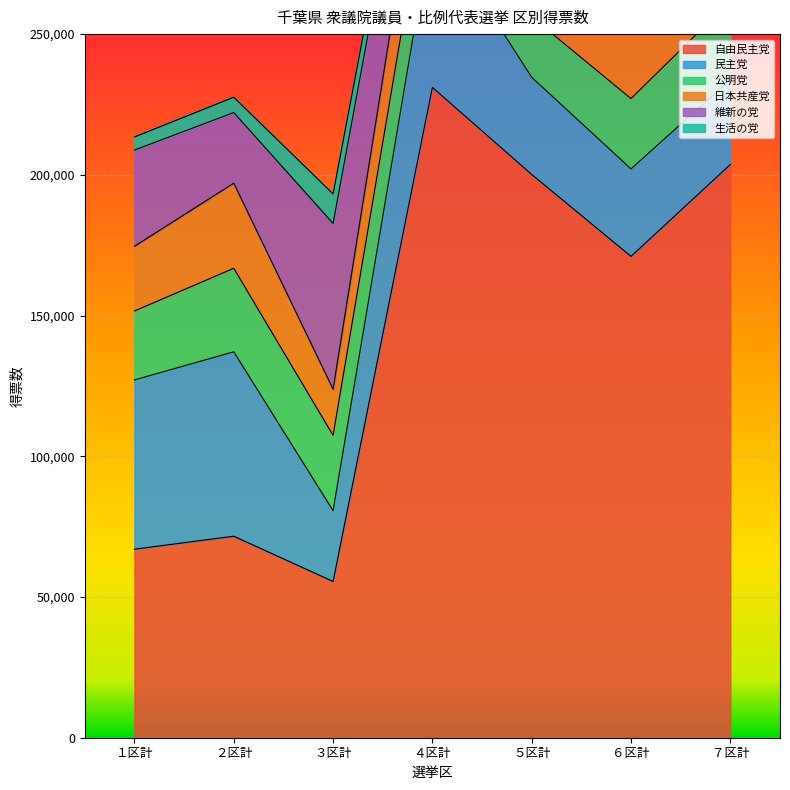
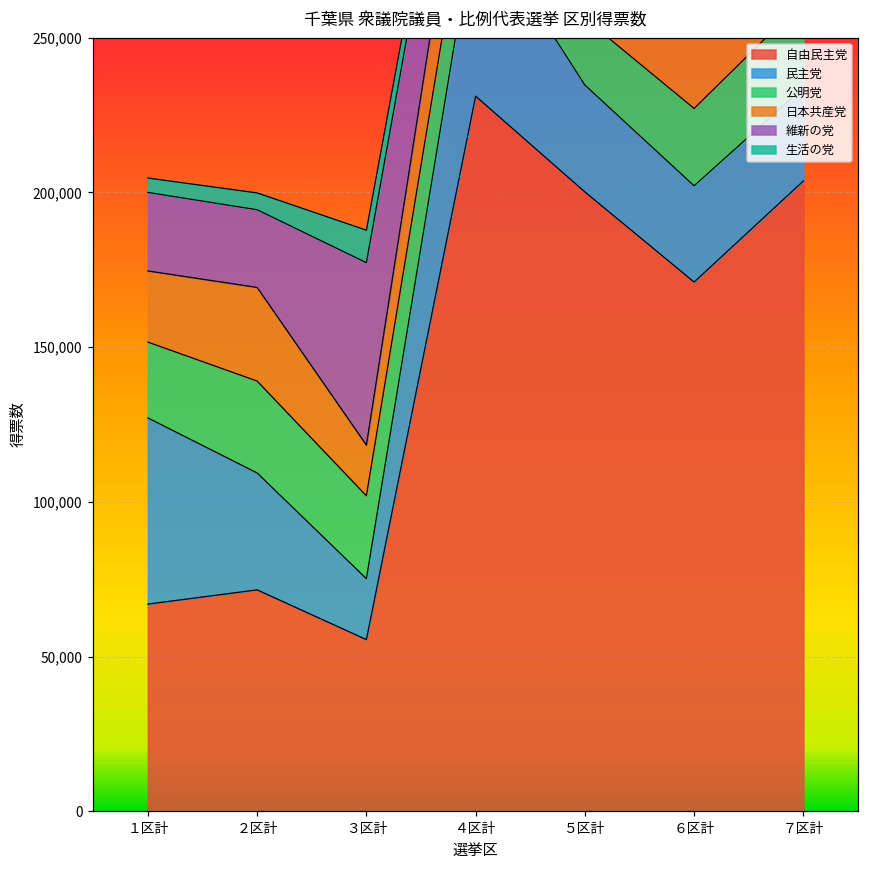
維新の党, １区計: 34,000 -> 25,000
民主党, ２区計: 66,000 -> 38,000
民主党, ３区計: 25,000 -> 20,000
